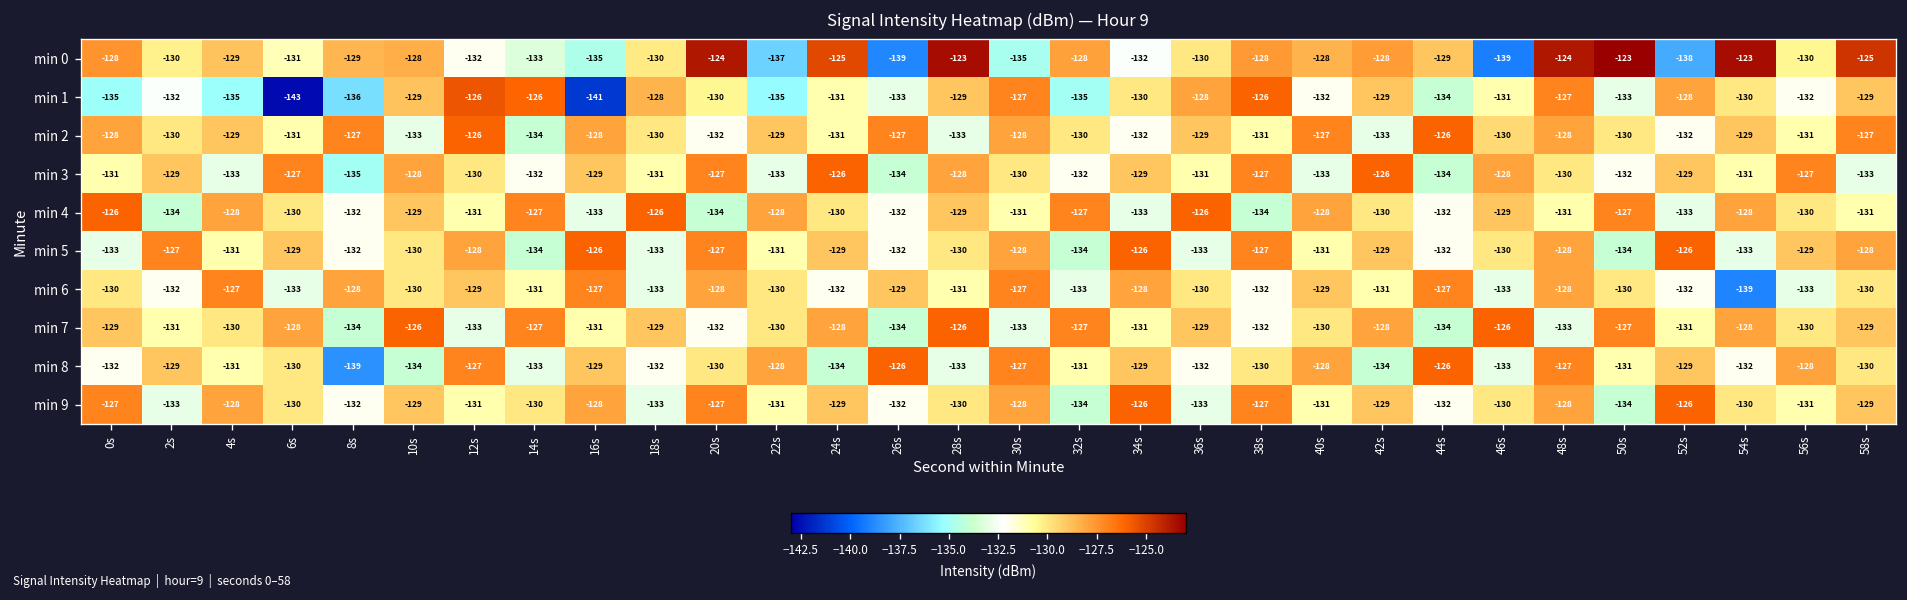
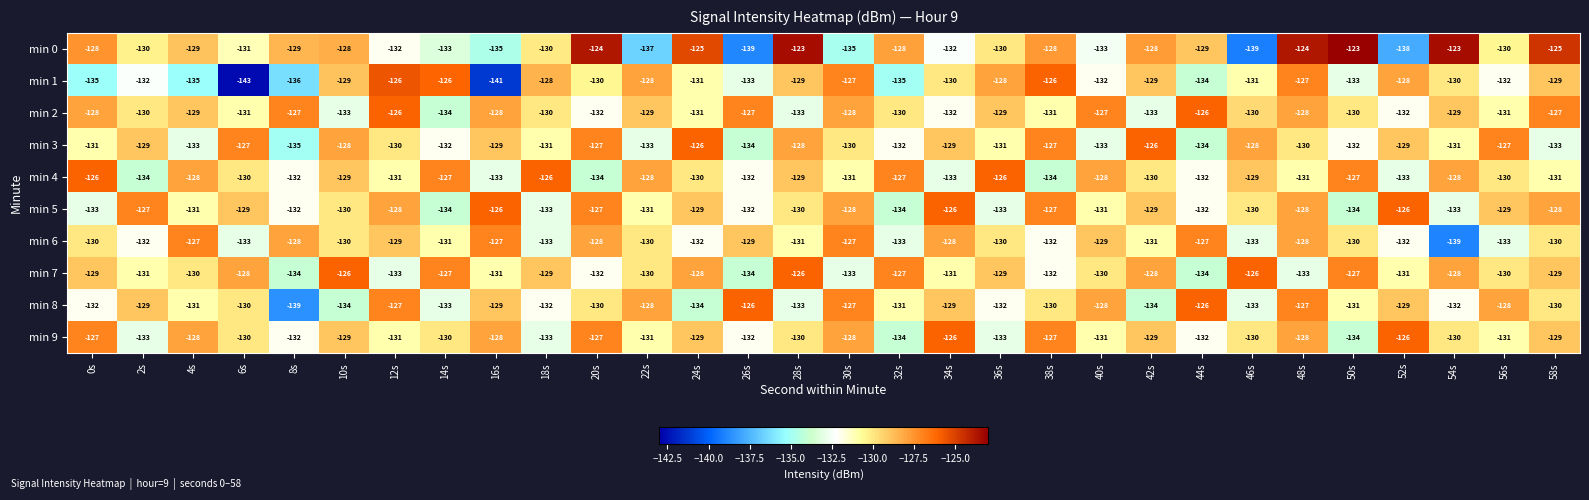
min 0, 40s: -128 -> -133
min 1, 22s: -135 -> -128
